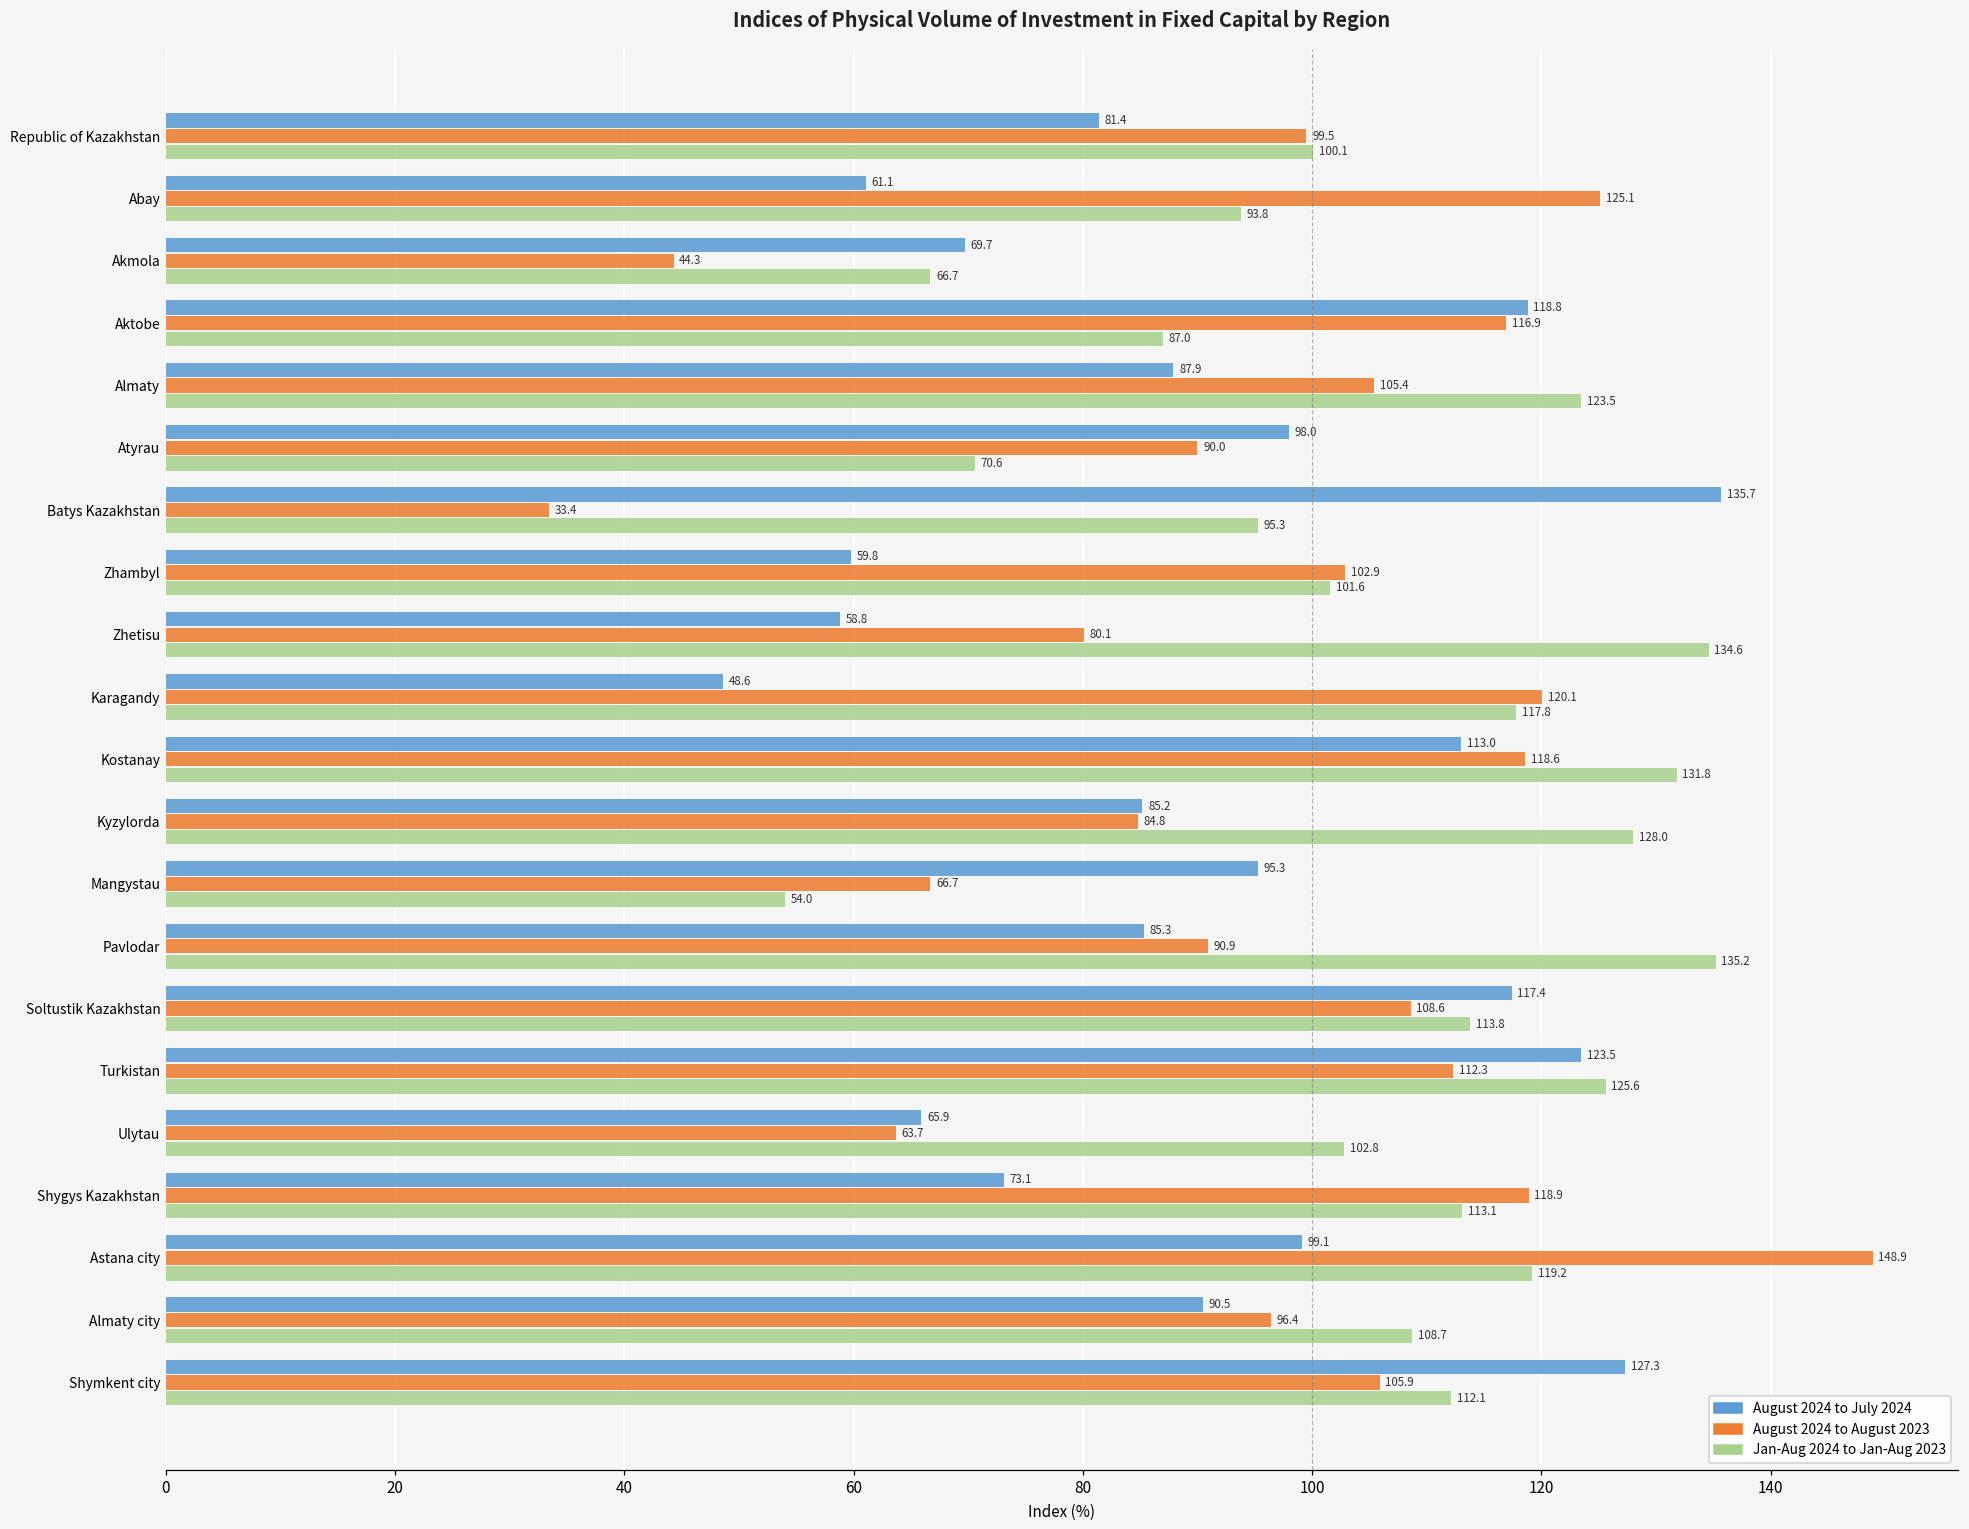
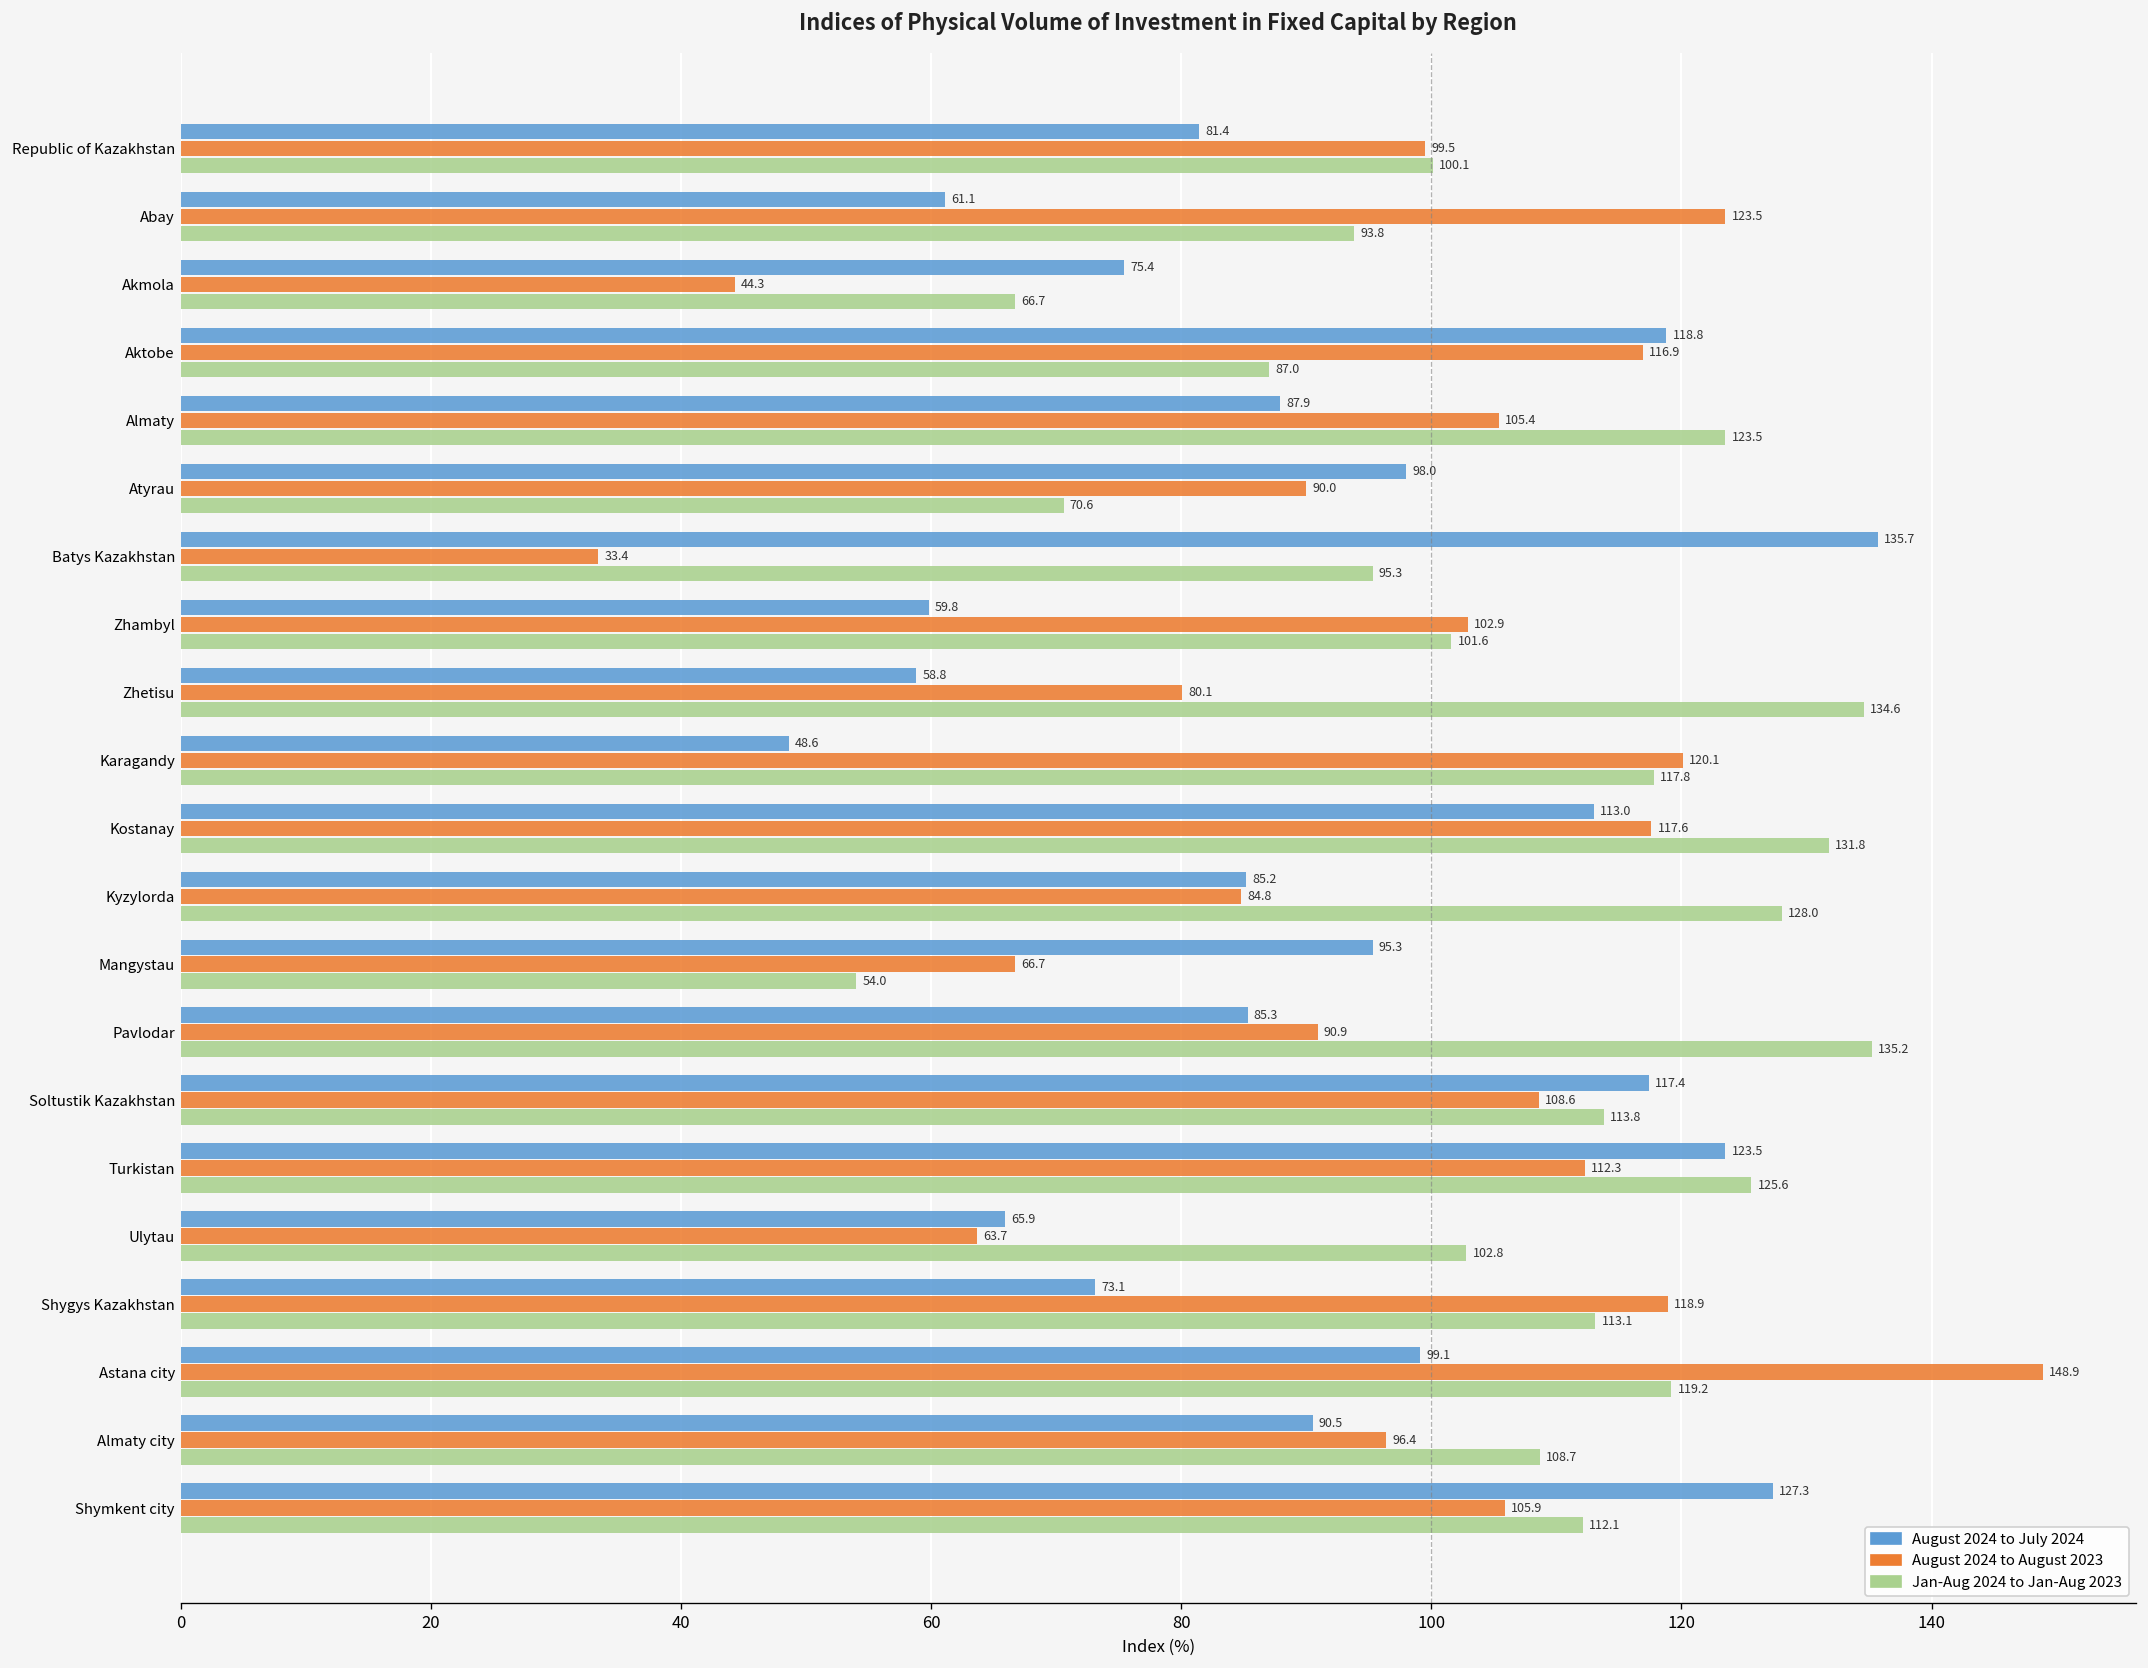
August 2024 to August 2023, Abay: 125.1 -> 123.5
August 2024 to July 2024, Akmola: 69.7 -> 75.4
August 2024 to August 2023, Kostanay: 118.6 -> 117.6
